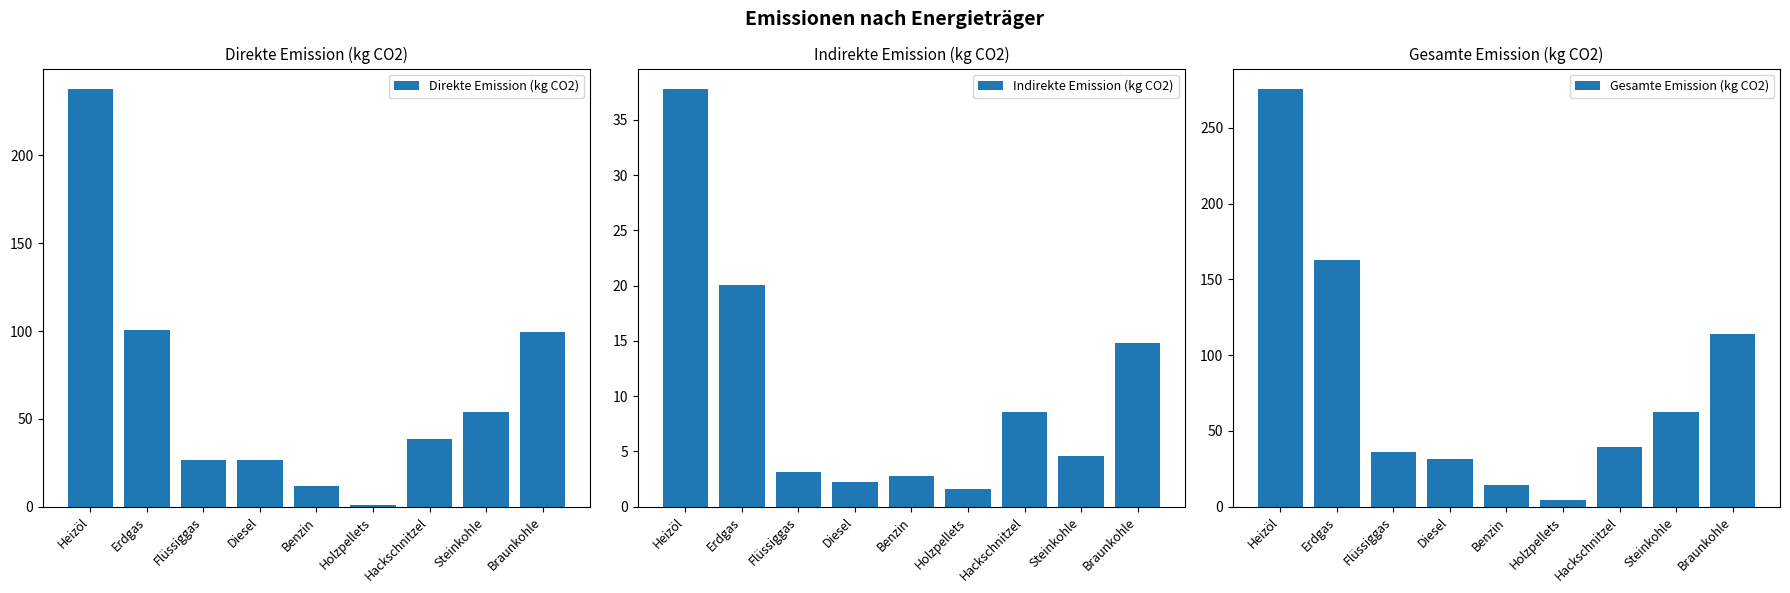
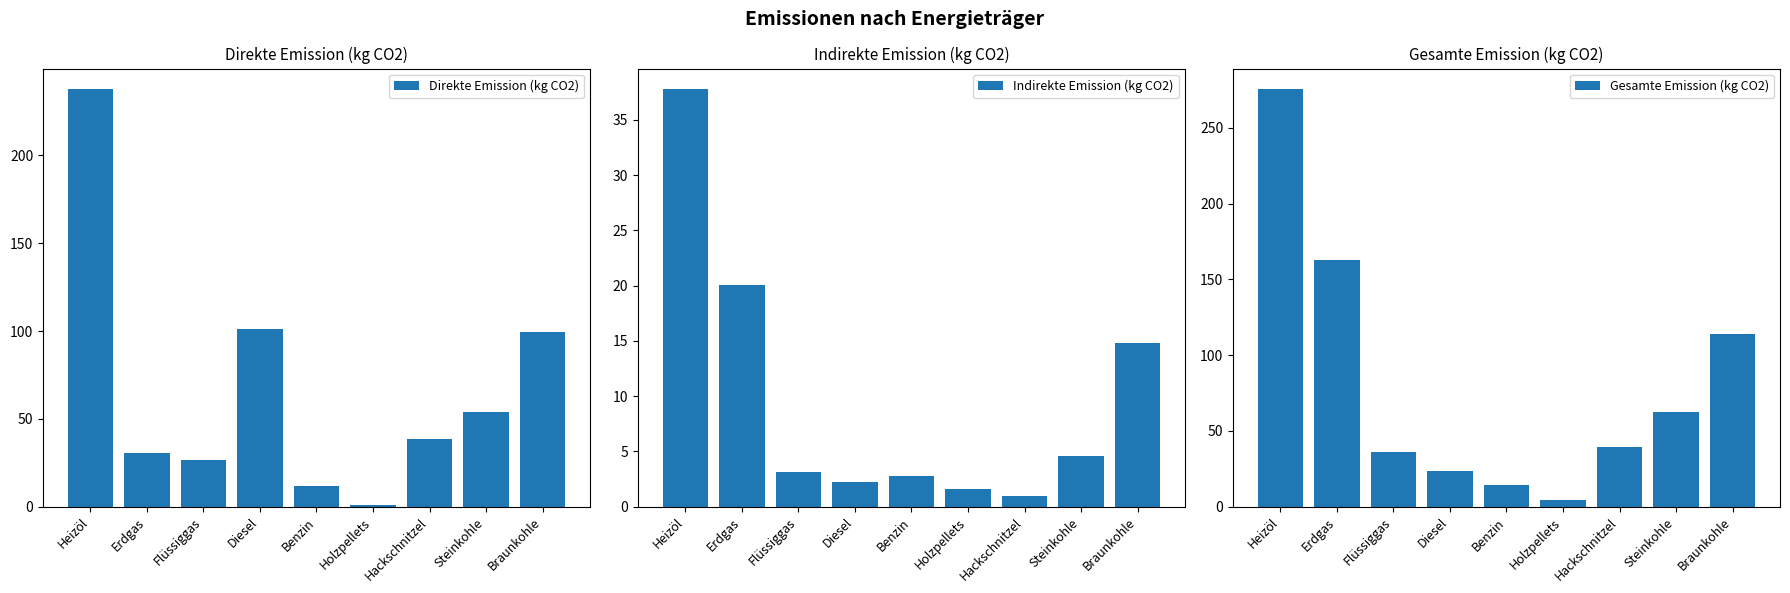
Direkte Emission (kg CO2), Erdgas: 100 -> 31
Direkte Emission (kg CO2), Diesel: 26 -> 101
Indirekte Emission (kg CO2), Hackschnitzel: 8.5 -> 1.0
Gesamte Emission (kg CO2), Diesel: 32 -> 23
